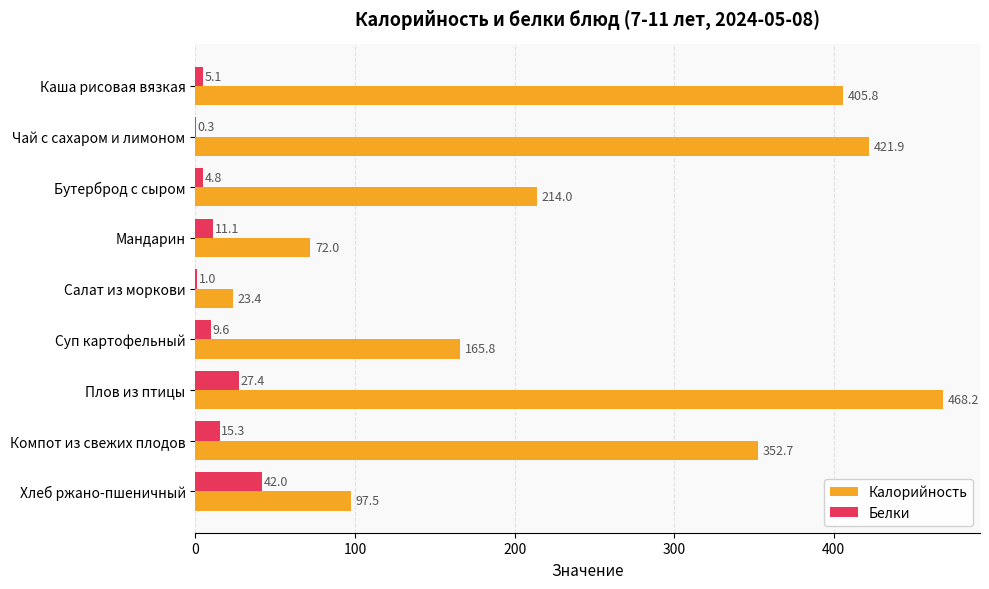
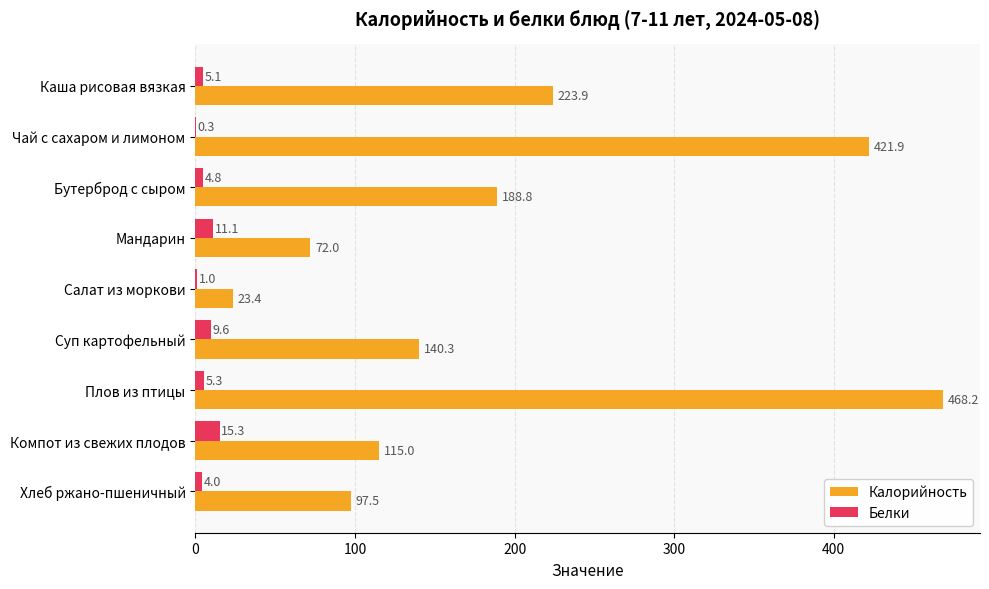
Калорийность, Каша рисовая вязкая: 405.8 -> 223.9
Калорийность, Бутерброд с сыром: 214.0 -> 188.8
Калорийность, Суп картофельный: 165.8 -> 140.3
Белки, Плов из птицы: 27.4 -> 5.3
Калорийность, Компот из свежих плодов: 352.7 -> 115.0
Белки, Хлеб ржано-пшеничный: 42.0 -> 4.0
